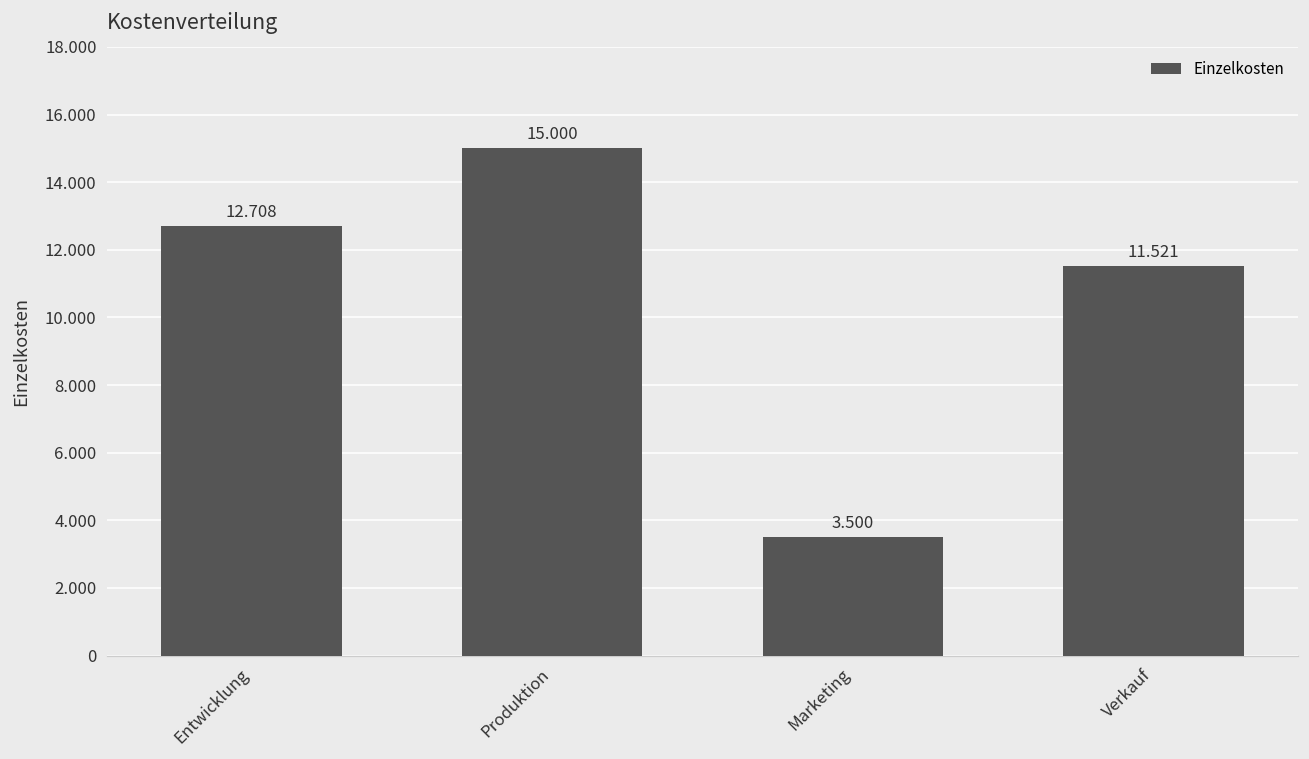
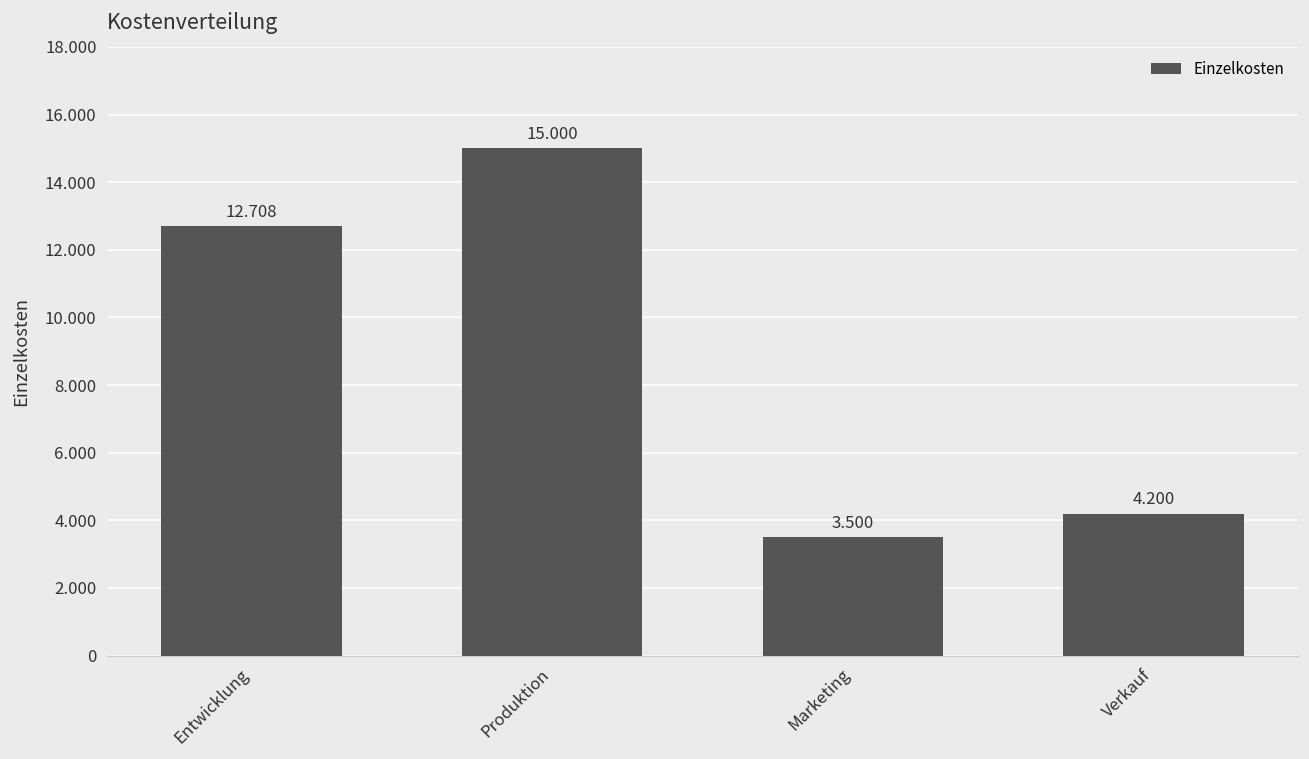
Verkauf: 11.521 -> 4.200
